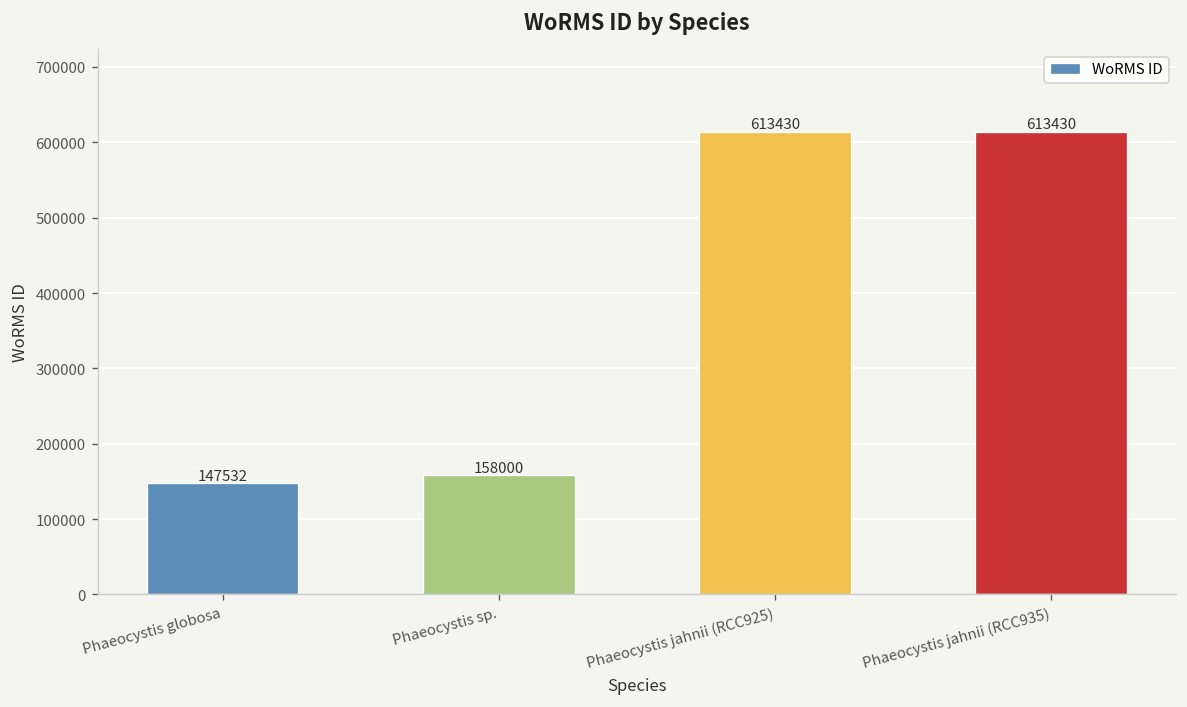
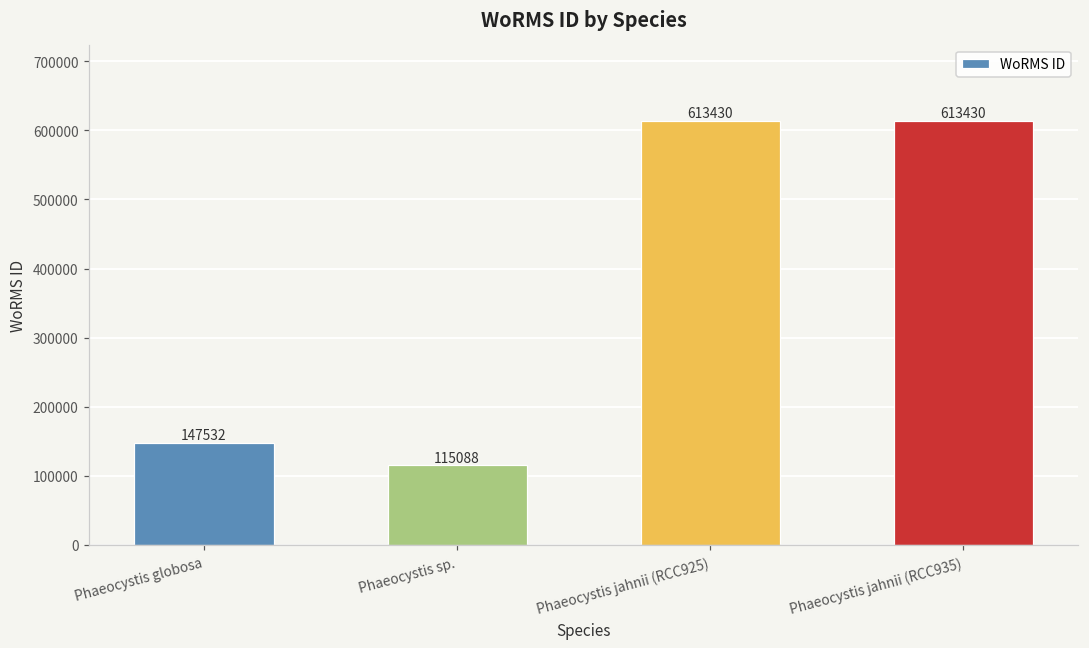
Phaeocystis sp.: 158000 -> 115088
